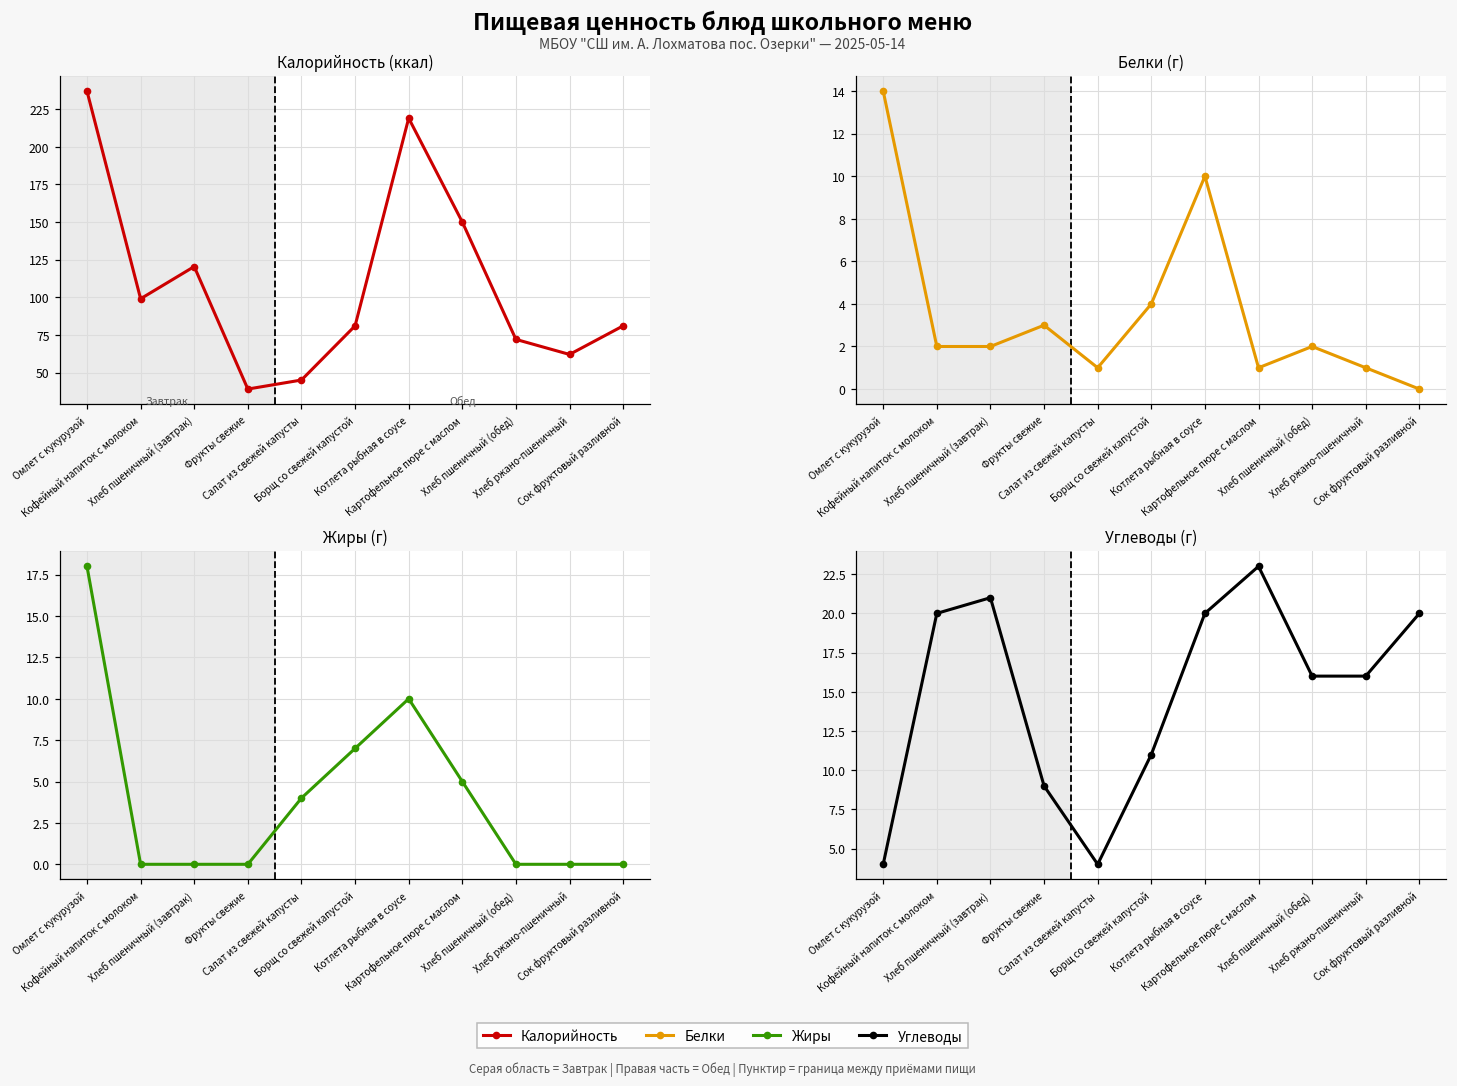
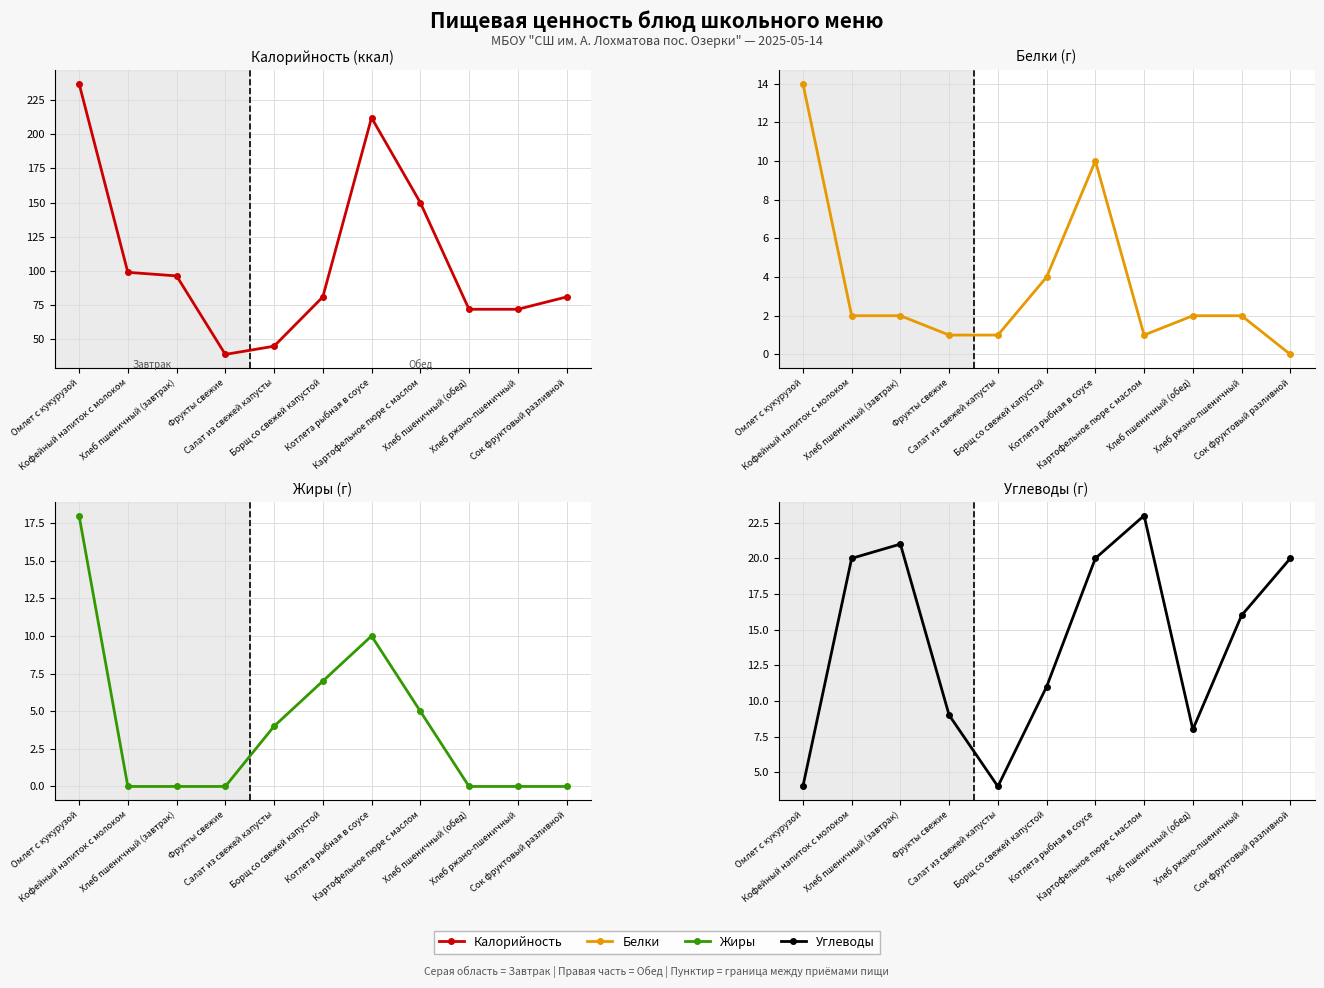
Калорийность (ккал), Хлеб пшеничный (завтрак): 120 -> 96
Калорийность (ккал), Котлета рыбная в соусе: 219 -> 212
Калорийность (ккал), Хлеб ржано-пшеничный: 62 -> 72
Белки (г), Фрукты свежие: 3 -> 1
Белки (г), Хлеб ржано-пшеничный: 1 -> 2
Углеводы (г), Хлеб пшеничный (обед): 16 -> 8
